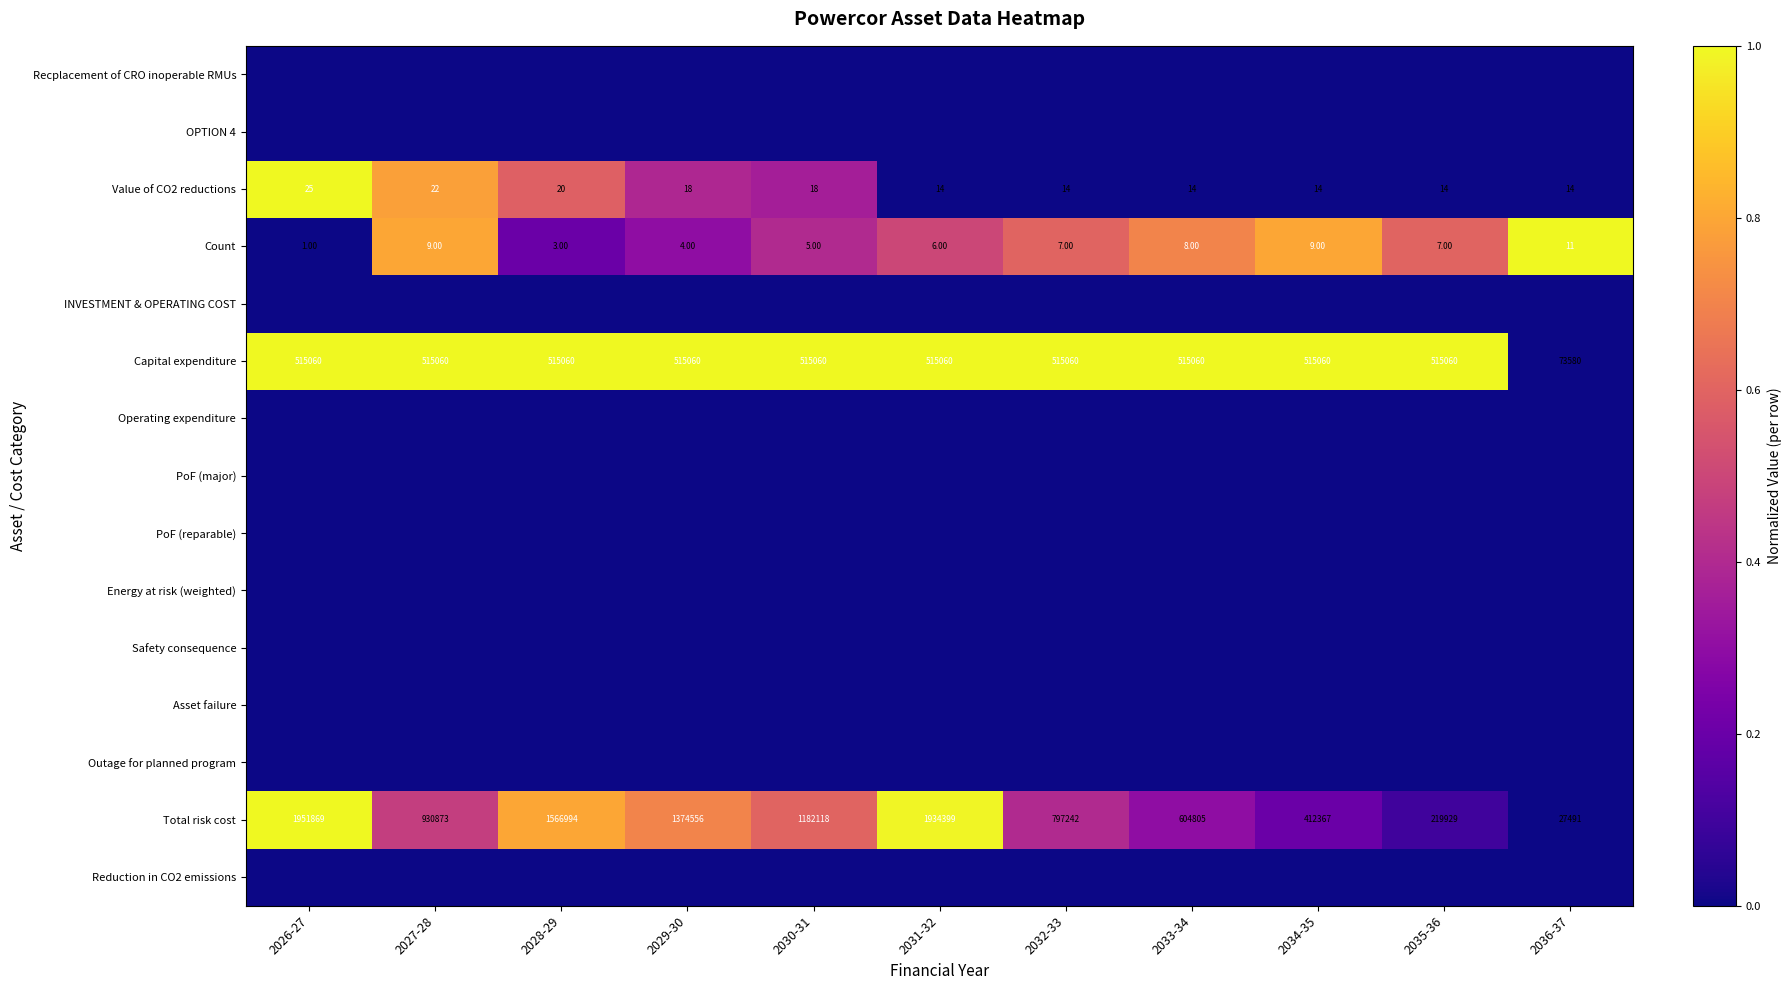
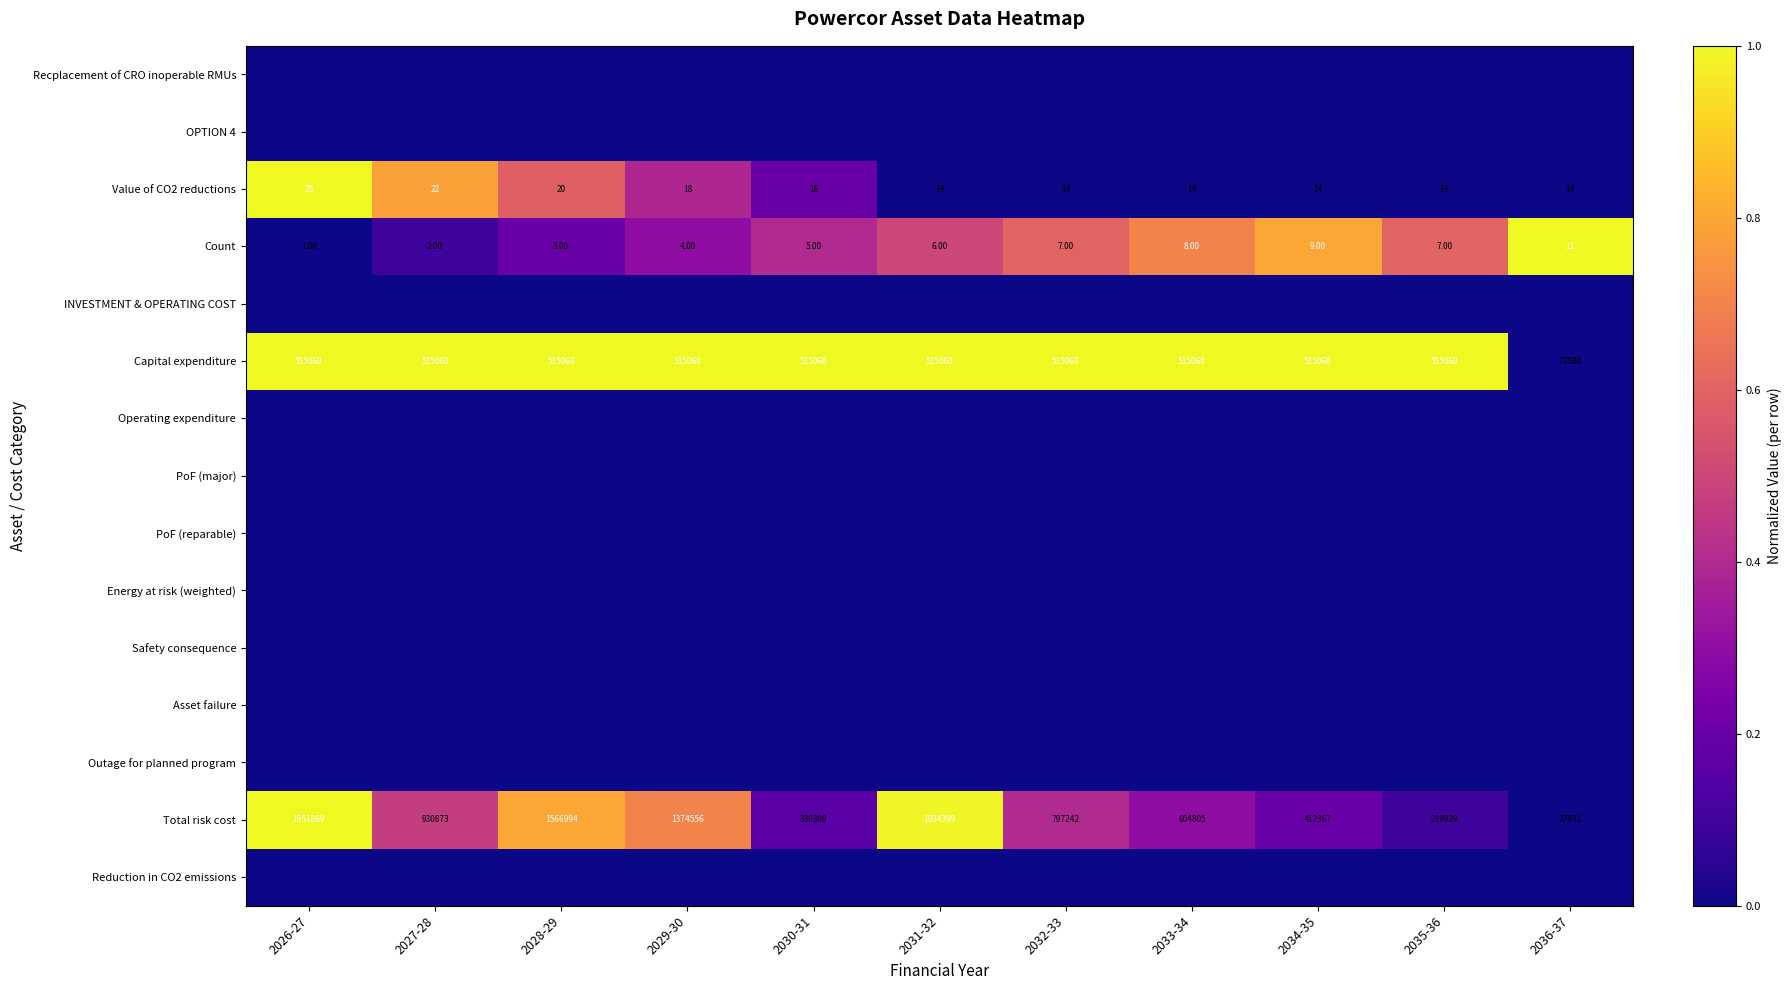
Value of CO2 reductions, 2030-31: 18 -> 16
Count, 2027-28: 9.00 -> 2.00
Total risk cost, 2030-31: 1182118 -> 330309
